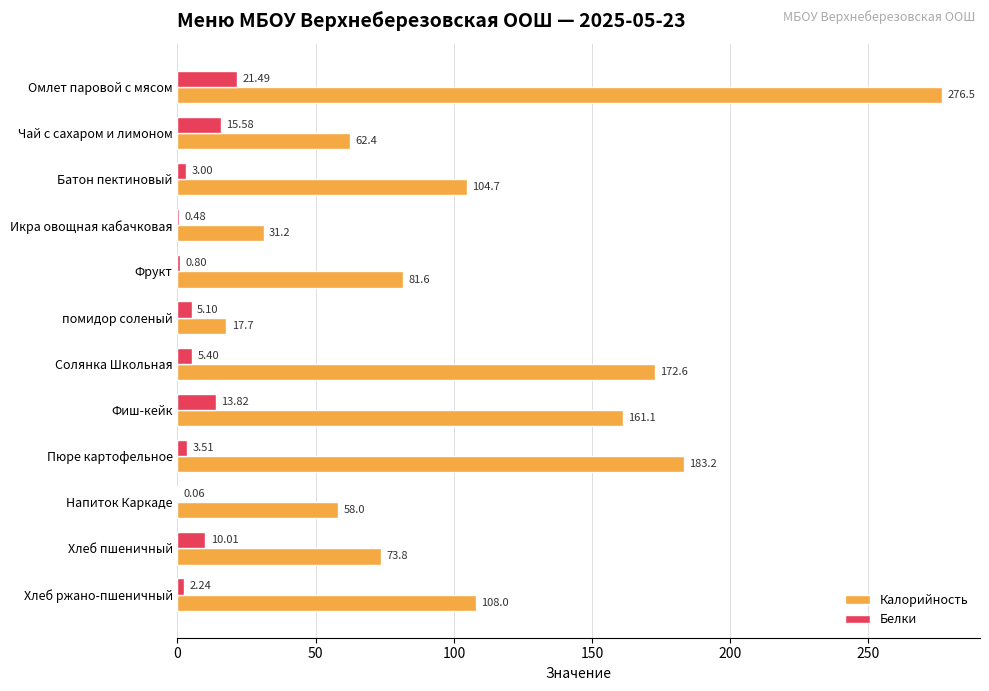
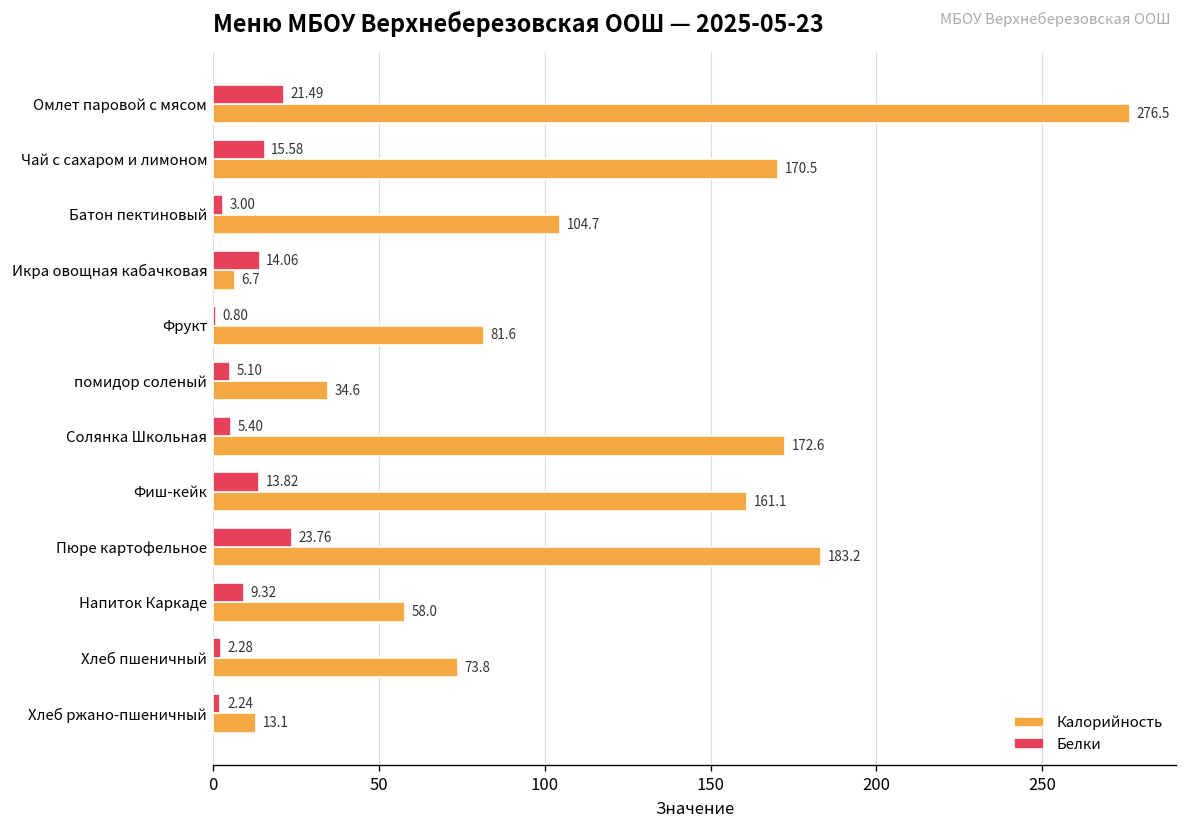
Калорийность, Чай с сахаром и лимоном: 62.4 -> 170.5
Белки, Икра овощная кабачковая: 0.48 -> 14.06
Калорийность, Икра овощная кабачковая: 31.2 -> 6.7
Калорийность, помидор соленый: 17.7 -> 34.6
Белки, Пюре картофельное: 3.51 -> 23.76
Белки, Напиток Каркаде: 0.06 -> 9.32
Белки, Хлеб пшеничный: 10.01 -> 2.28
Калорийность, Хлеб ржано-пшеничный: 108.0 -> 13.1
